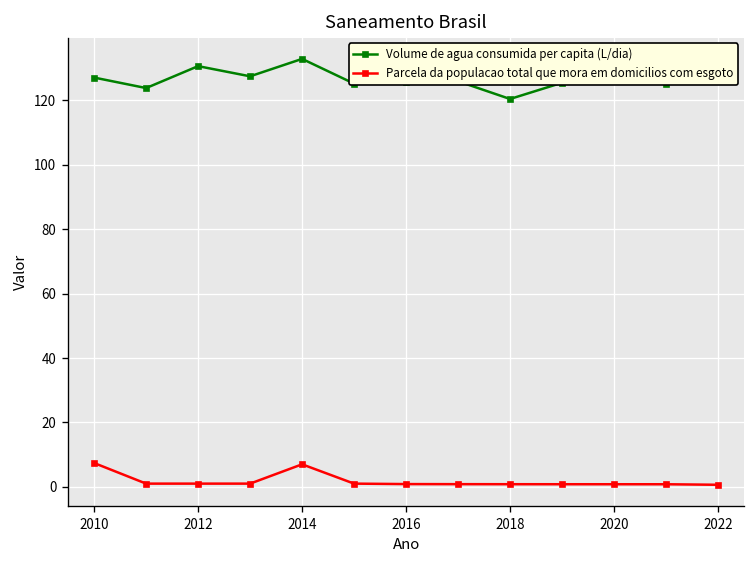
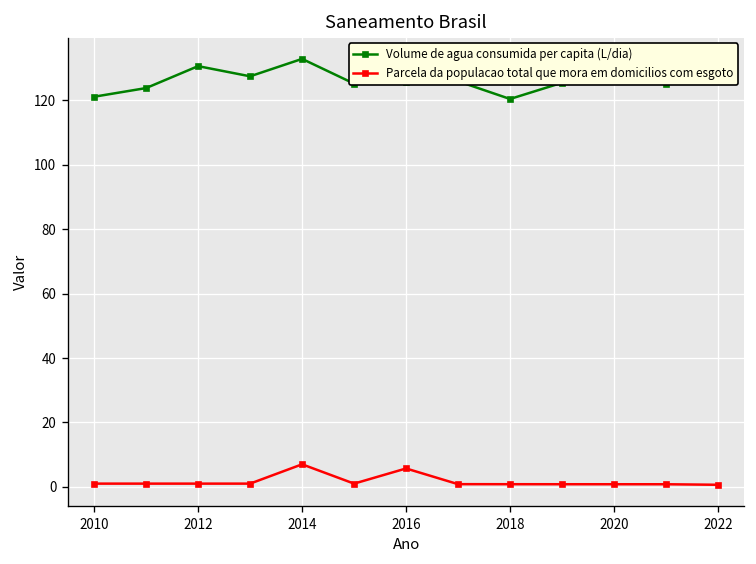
Volume de agua consumida per capita (L/dia), 2010: 127 -> 121
Parcela da populacao total que mora em domicilios com esgoto, 2010: 7 -> 1
Parcela da populacao total que mora em domicilios com esgoto, 2016: 1 -> 6
